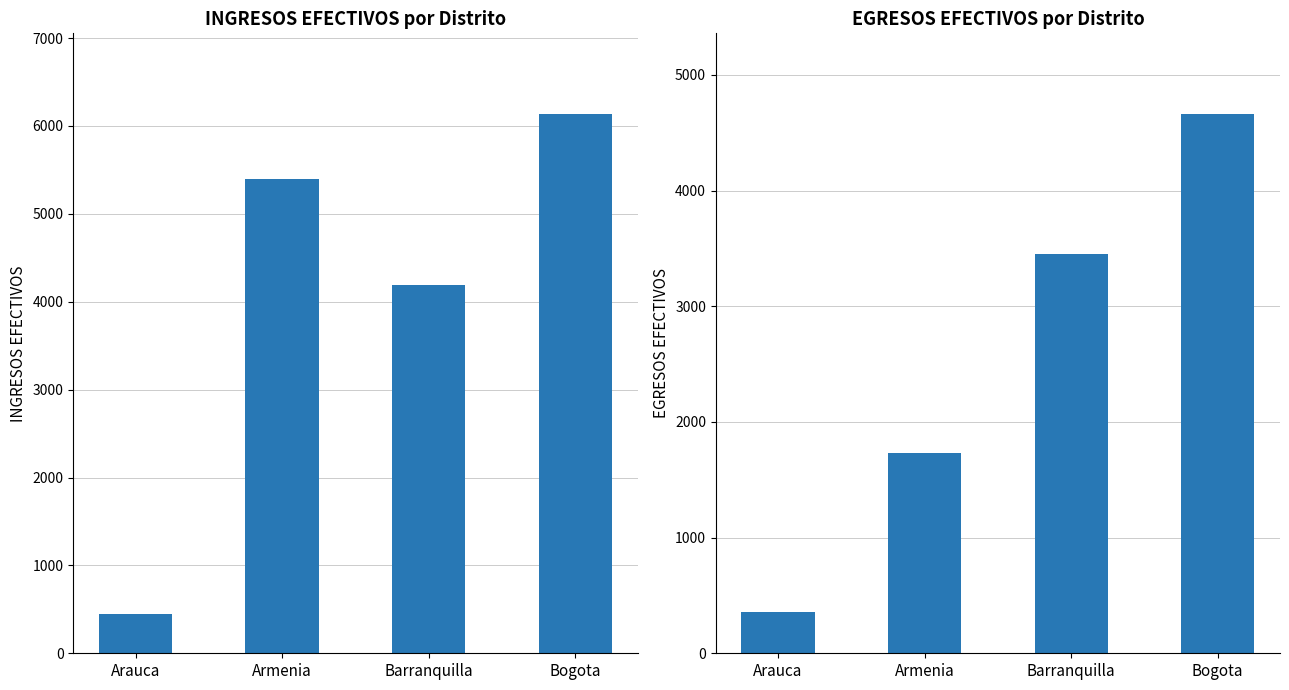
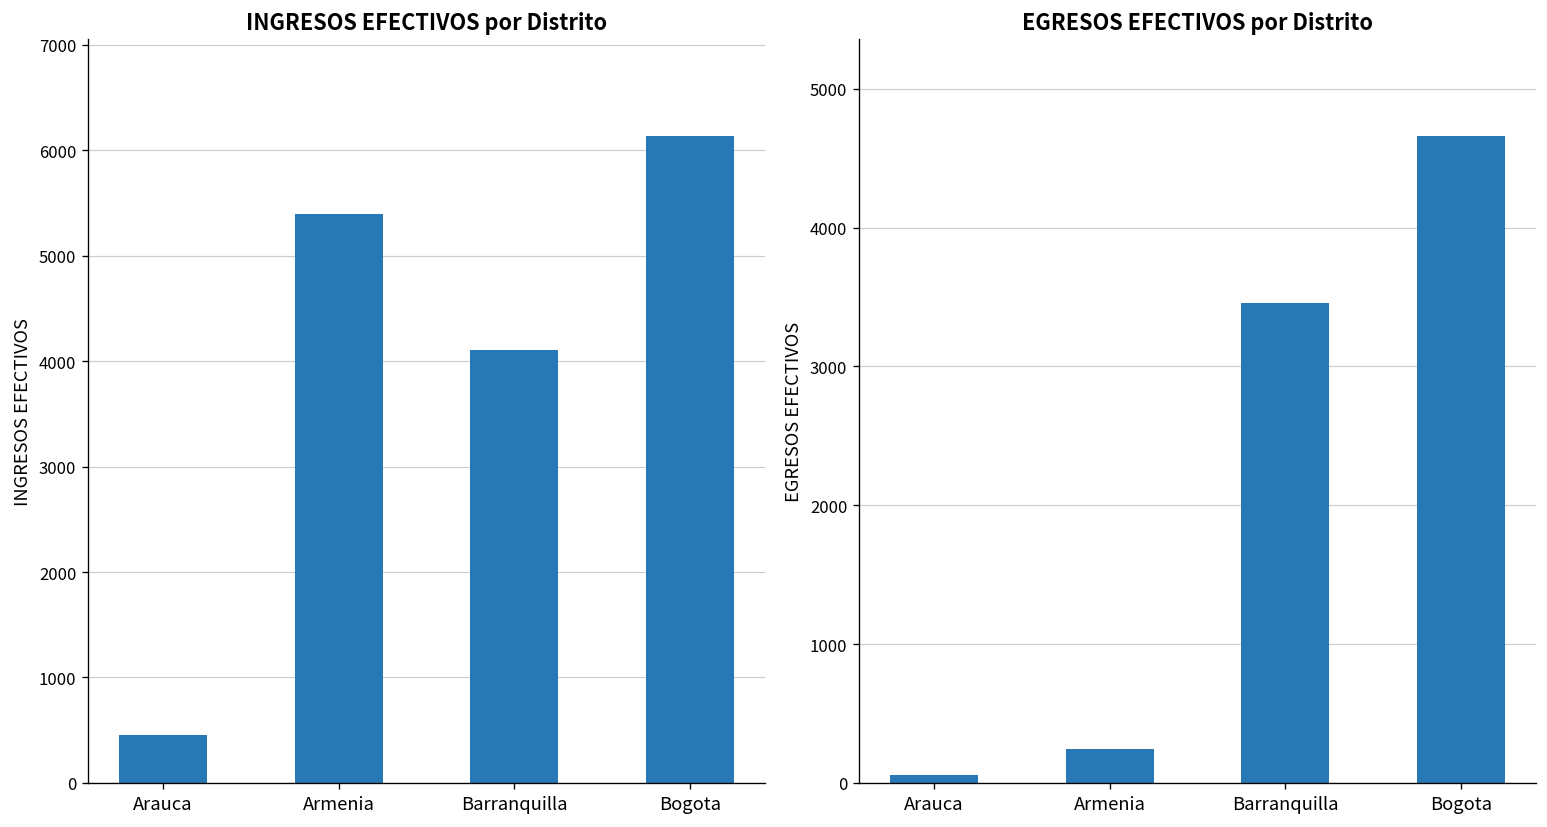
INGRESOS EFECTIVOS por Distrito, Barranquilla: 4200 -> 4100
EGRESOS EFECTIVOS por Distrito, Arauca: 350 -> 60
EGRESOS EFECTIVOS por Distrito, Armenia: 1730 -> 240
